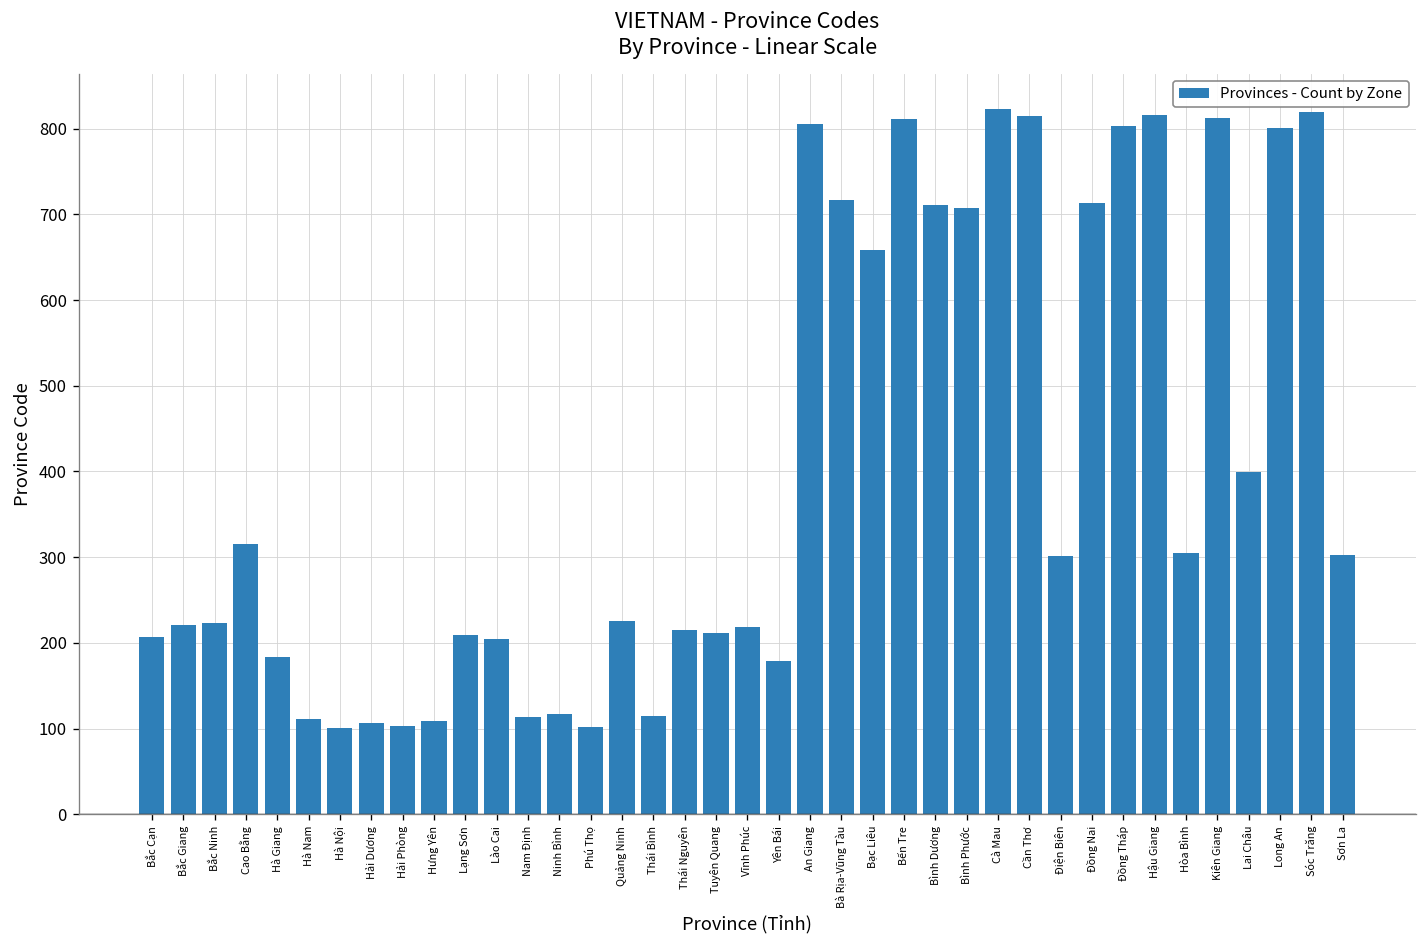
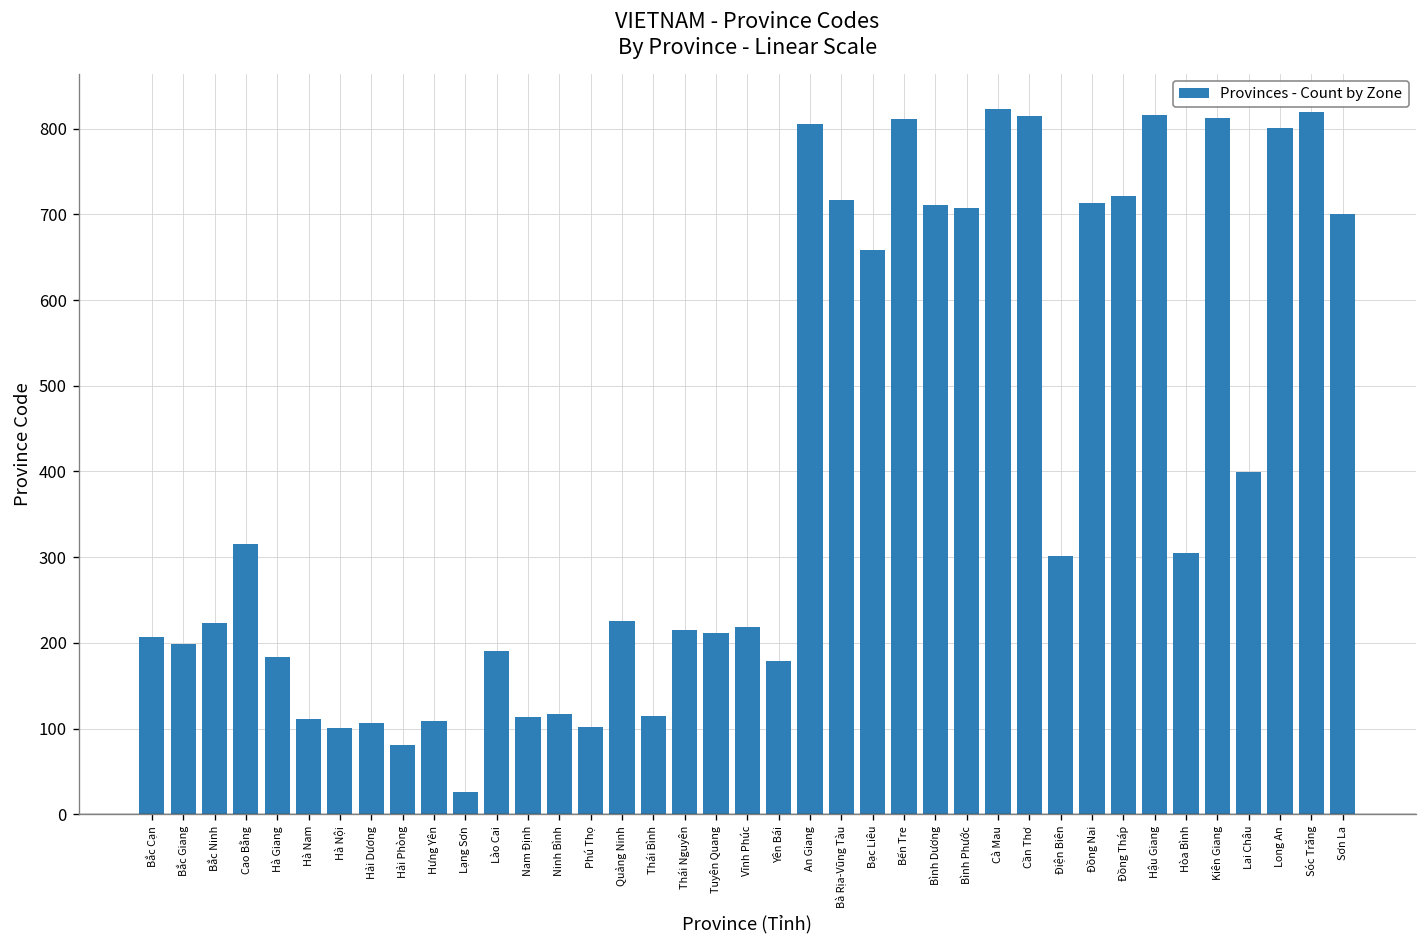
Bắc Giang: 220 -> 200
Hải Phòng: 100 -> 80
Lạng Sơn: 210 -> 30
Lào Cai: 210 -> 190
Đồng Tháp: 800 -> 720
Sơn La: 300 -> 700
